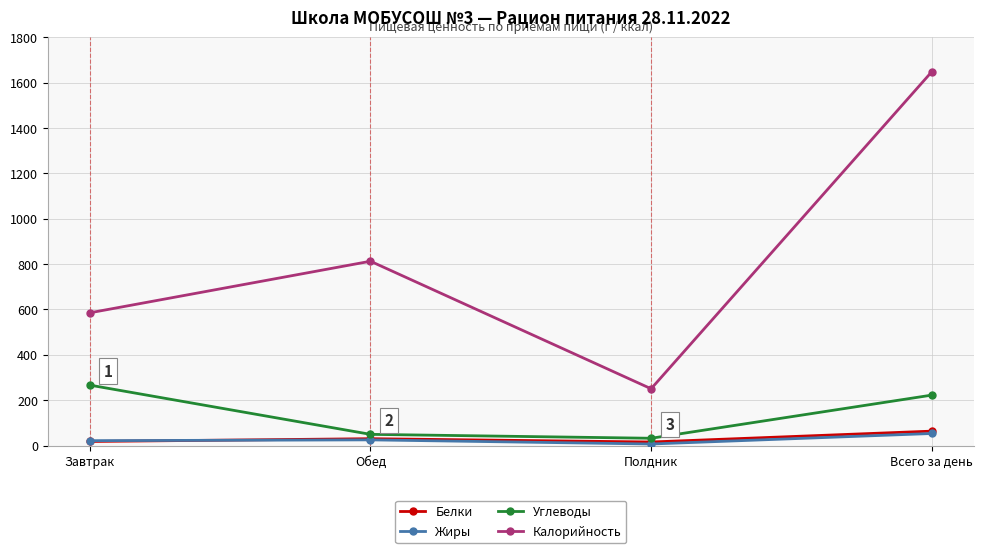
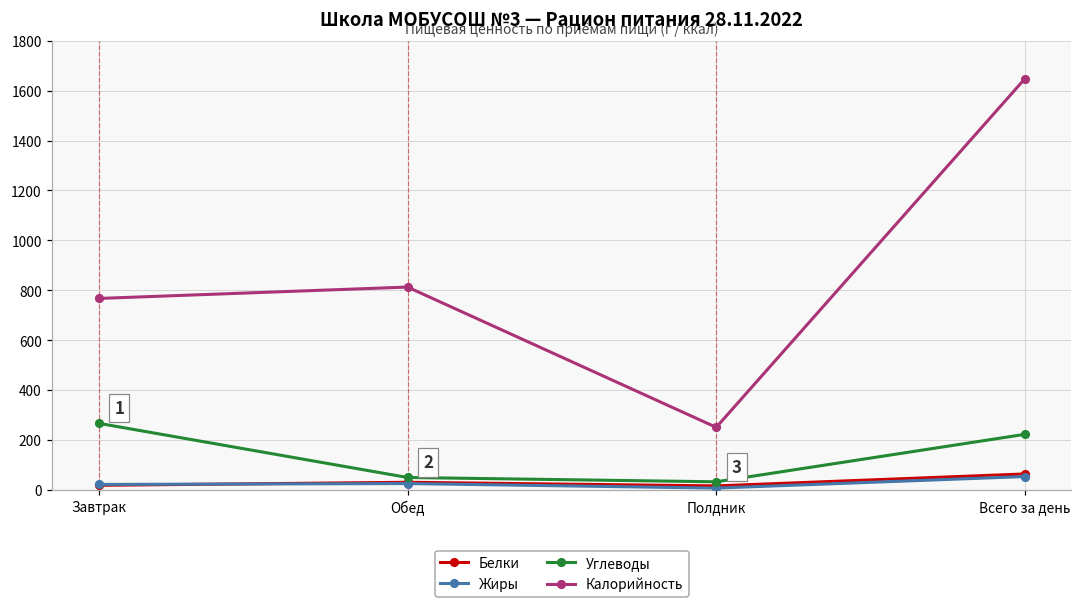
Калорийность, Завтрак: 590 -> 770
